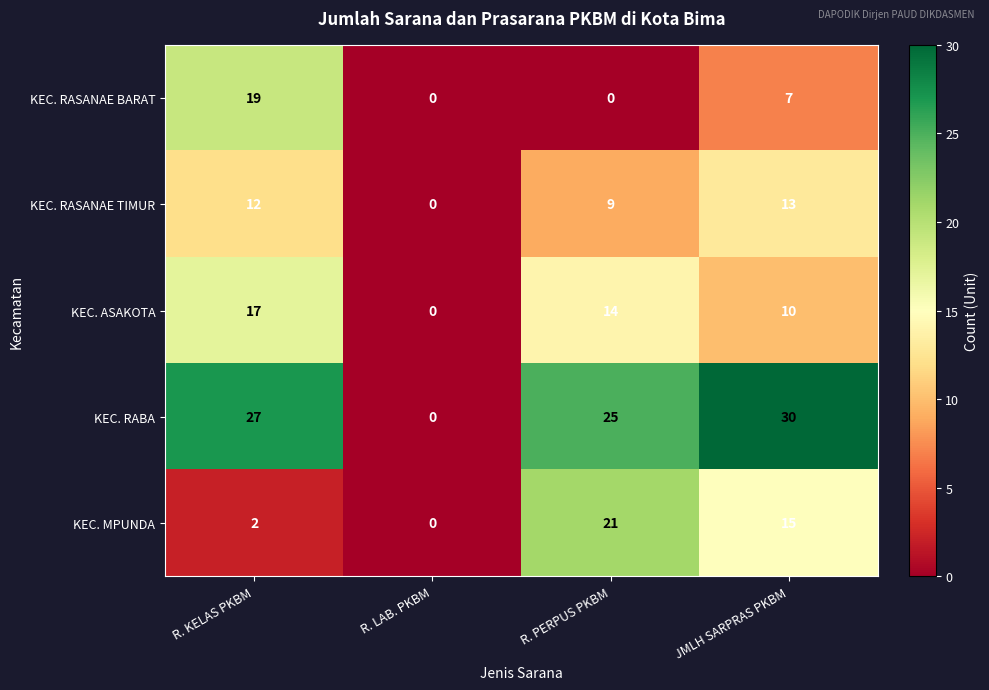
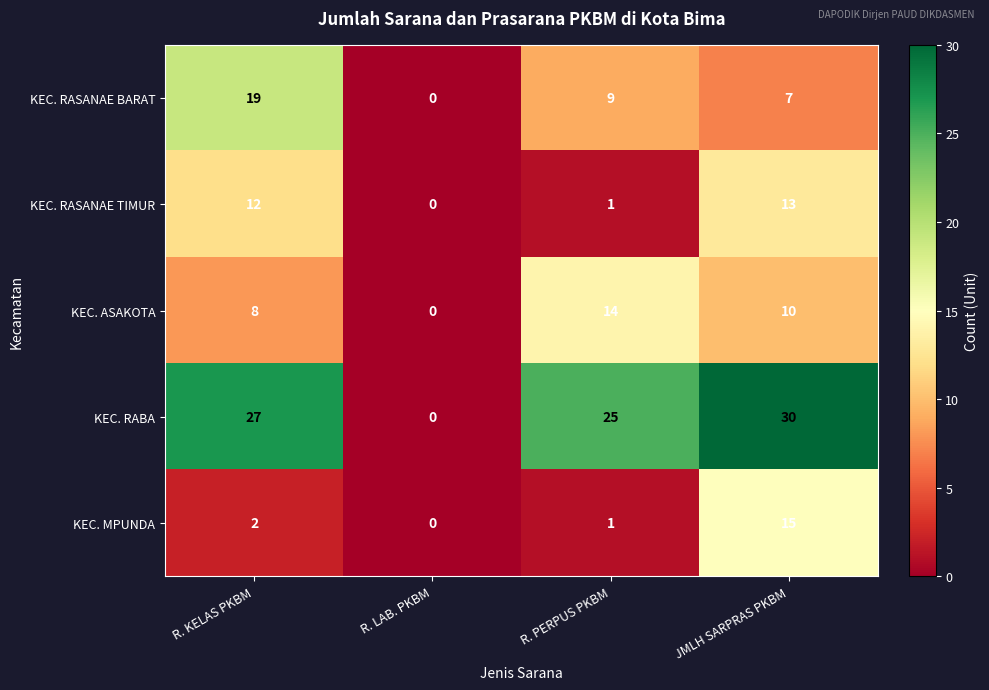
KEC. RASANAE BARAT, R. PERPUS PKBM: 0 -> 9
KEC. RASANAE TIMUR, R. PERPUS PKBM: 9 -> 1
KEC. ASAKOTA, R. KELAS PKBM: 17 -> 8
KEC. MPUNDA, R. PERPUS PKBM: 21 -> 1
